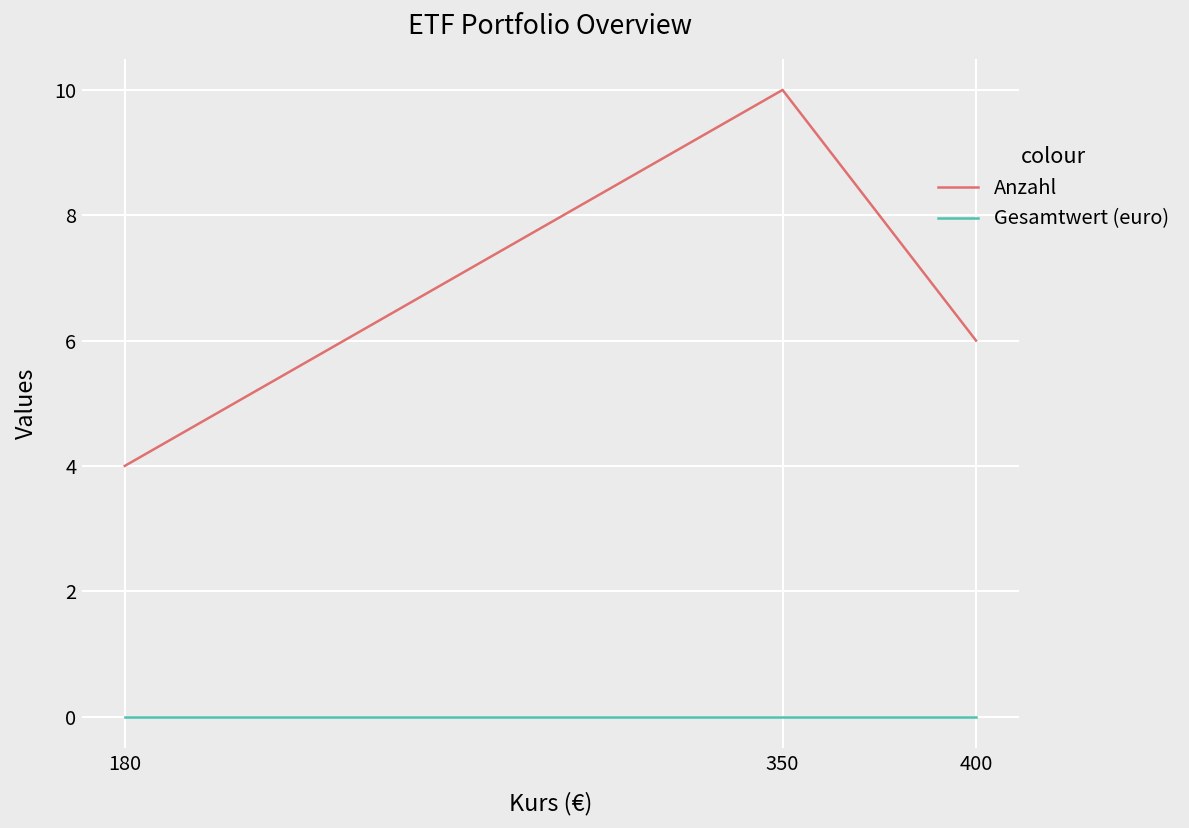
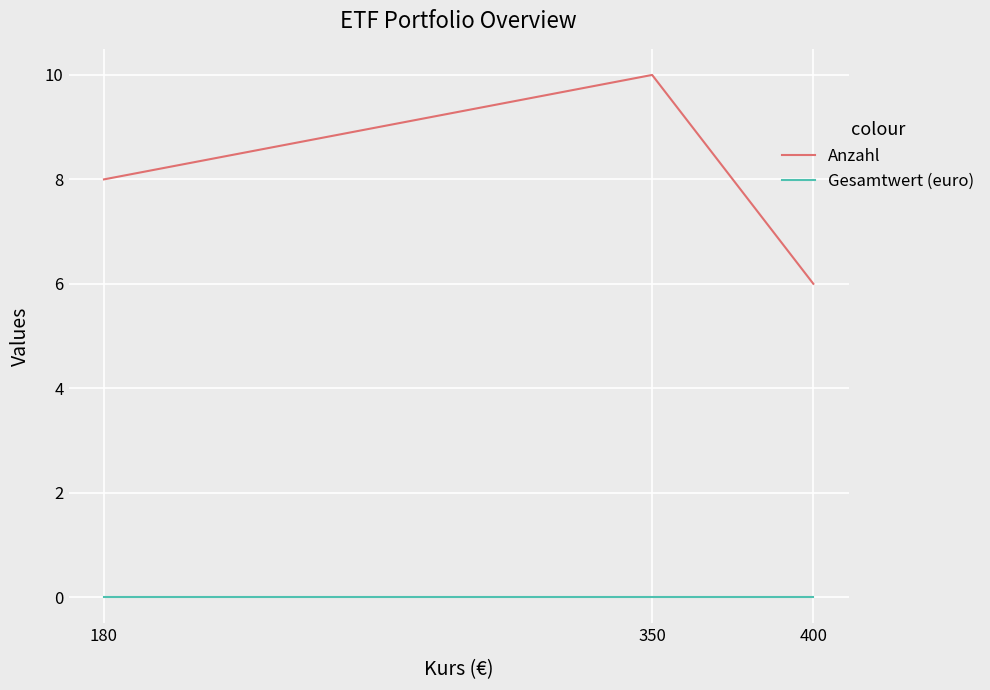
Anzahl, 180: 4 -> 8
